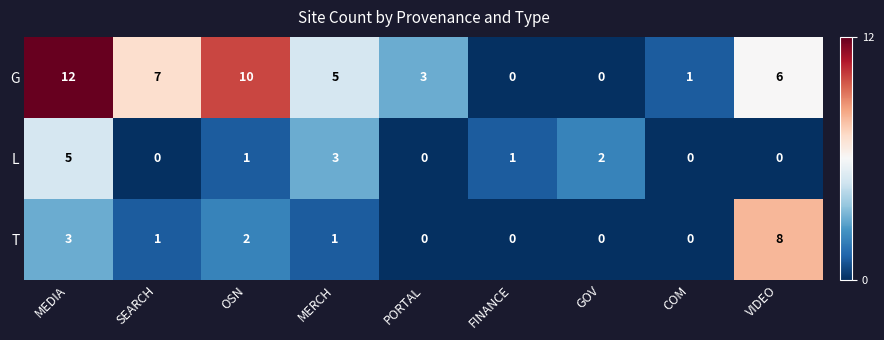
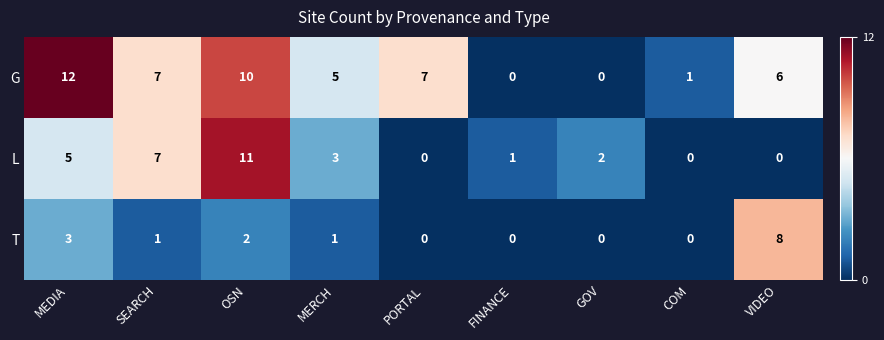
G, PORTAL: 3 -> 7
L, SEARCH: 0 -> 7
L, OSN: 1 -> 11
